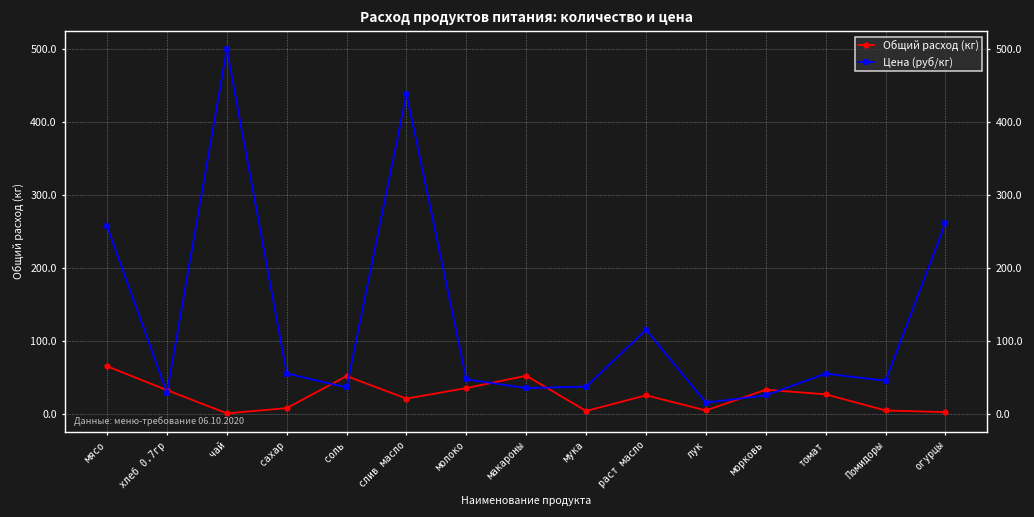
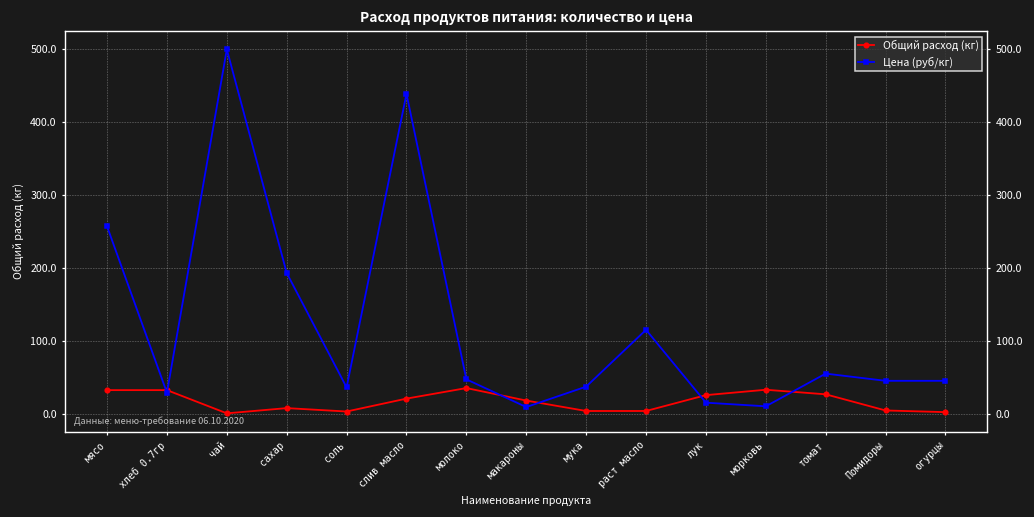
Общий расход (кг), мясо: 70 -> 30
Цена (руб/кг), сахар: 60 -> 190
Общий расход (кг), соль: 50 -> 0
Общий расход (кг), макароны: 50 -> 20
Цена (руб/кг), макароны: 40 -> 10
Общий расход (кг), раст масло: 30 -> 0
Общий расход (кг), лук: 0 -> 30
Цена (руб/кг), морковь: 30 -> 10
Цена (руб/кг), огурцы: 260 -> 50
